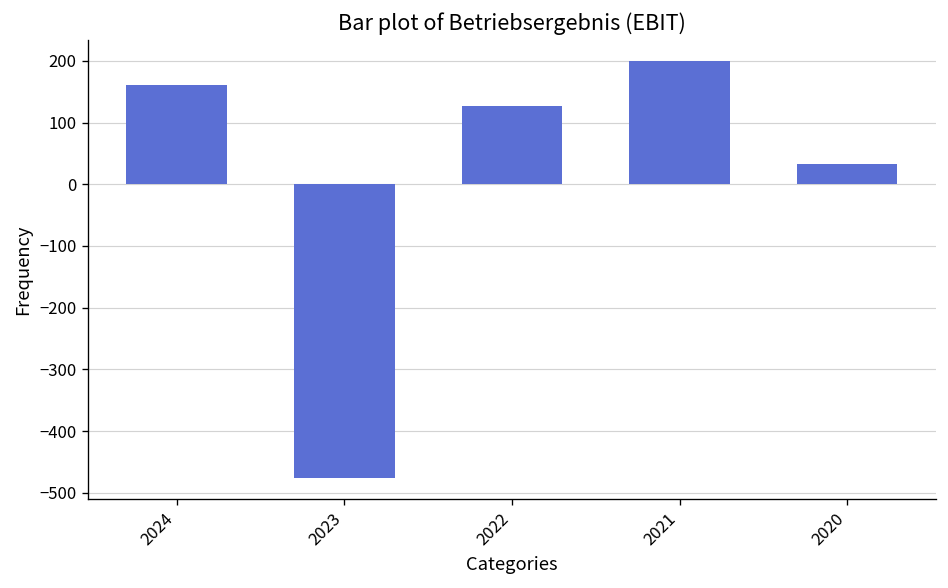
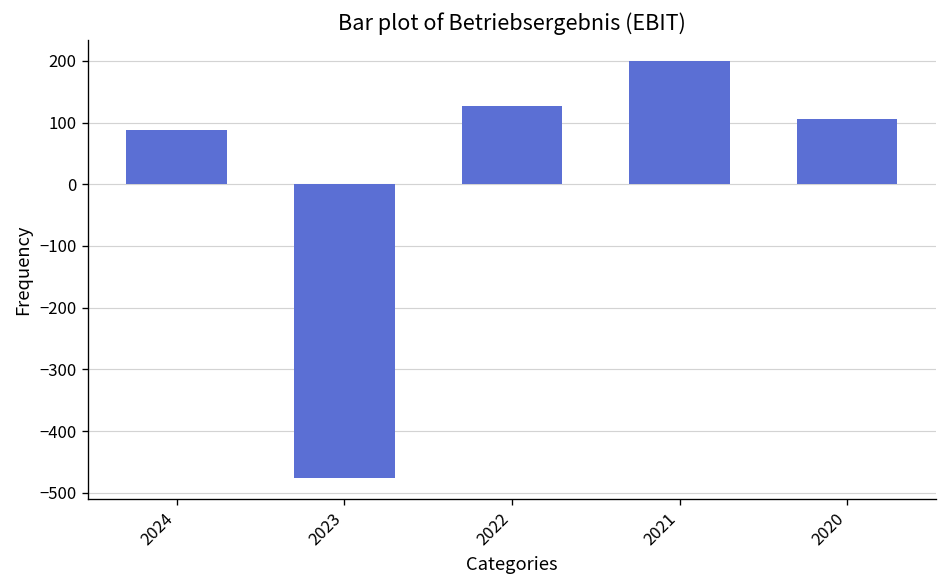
2024: 160 -> 90
2020: 30 -> 110
